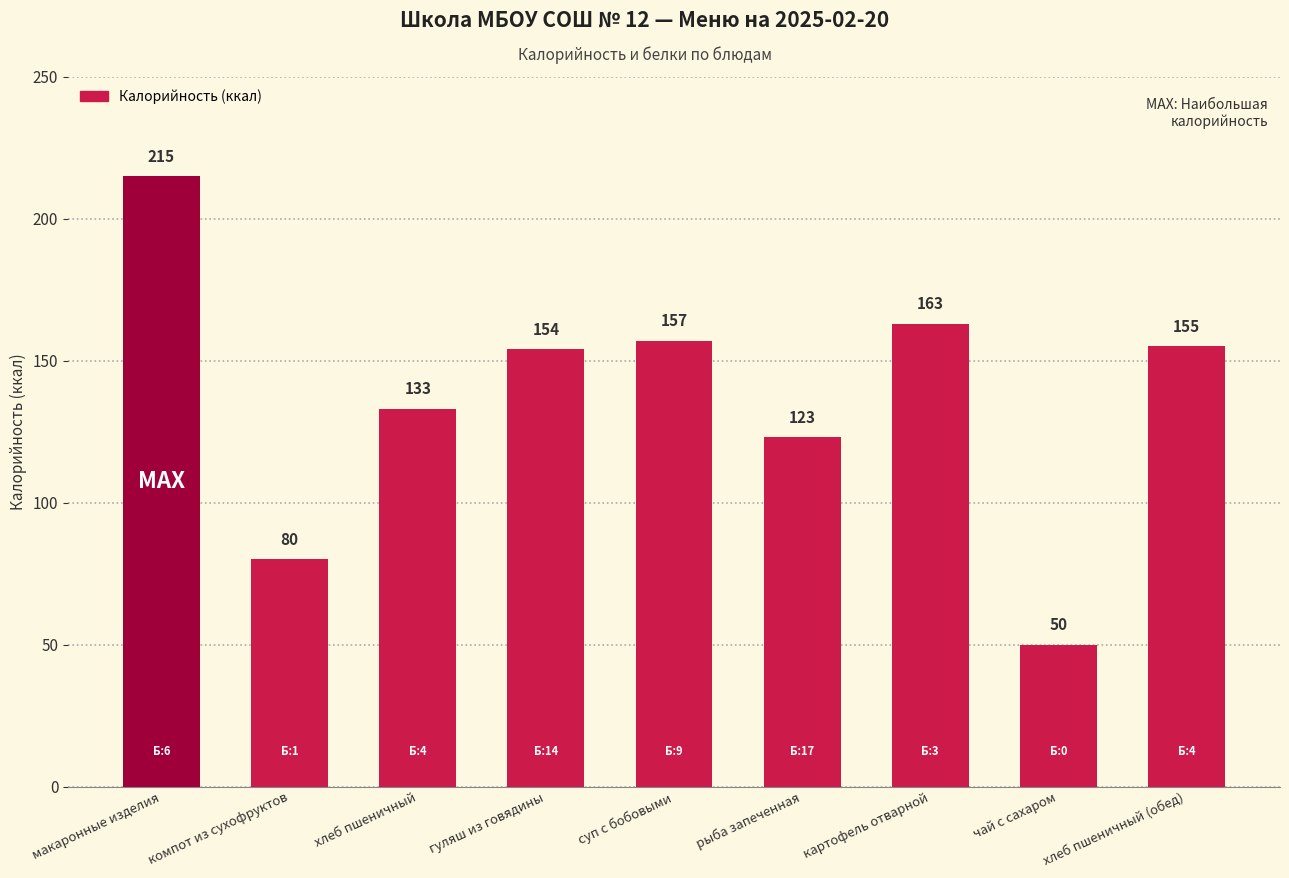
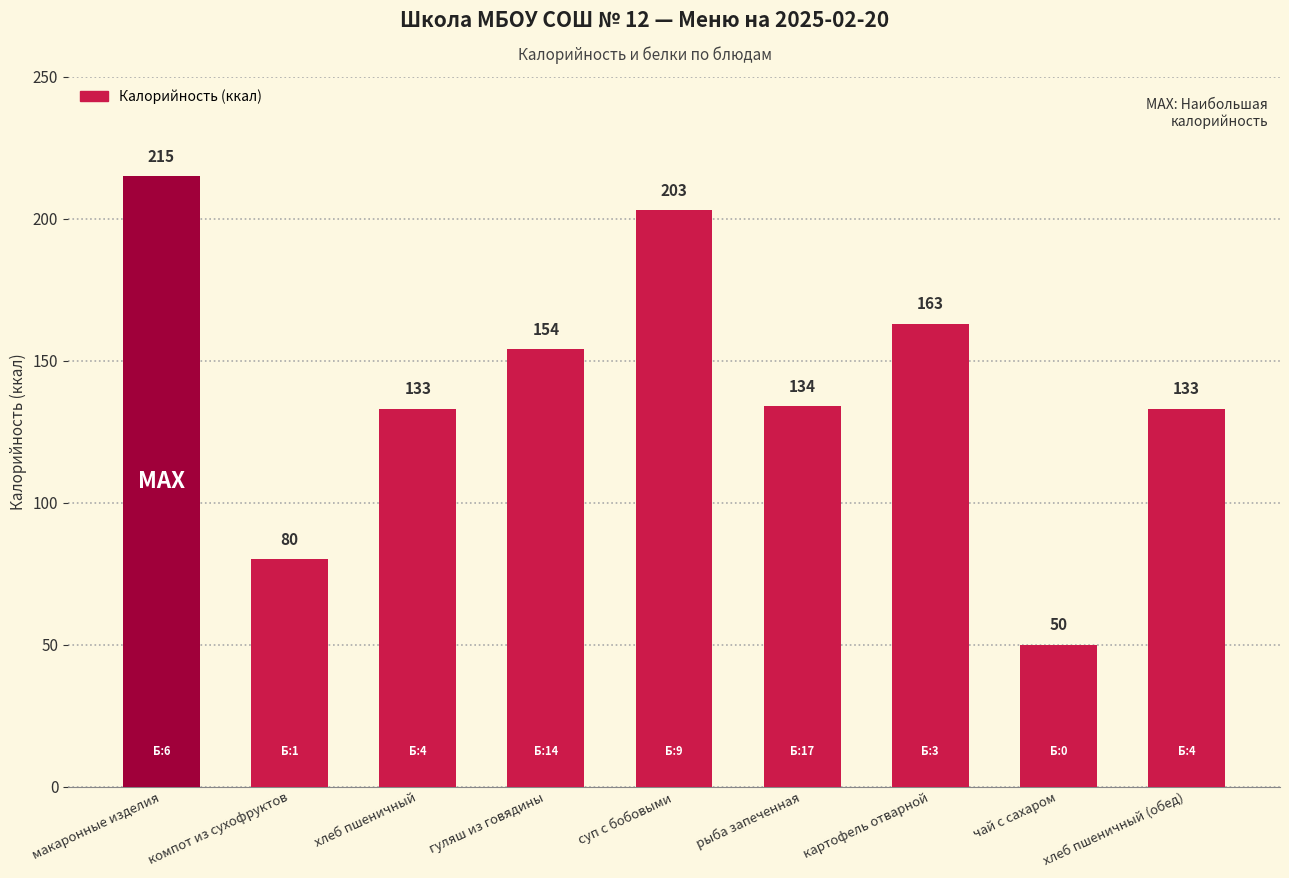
суп с бобовыми: 157 -> 203
рыба запеченная: 123 -> 134
хлеб пшеничный (обед): 155 -> 133
